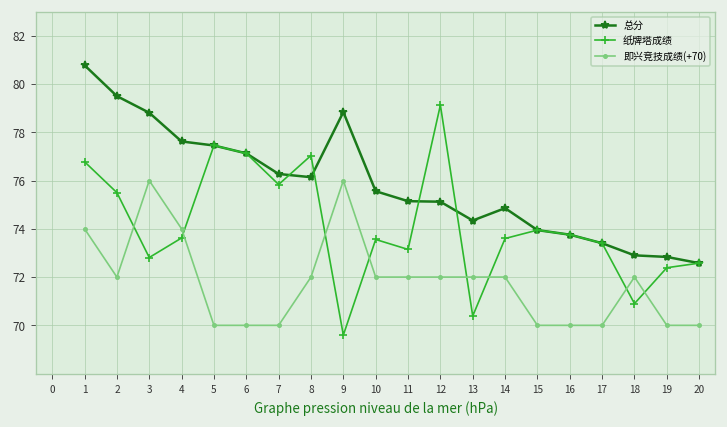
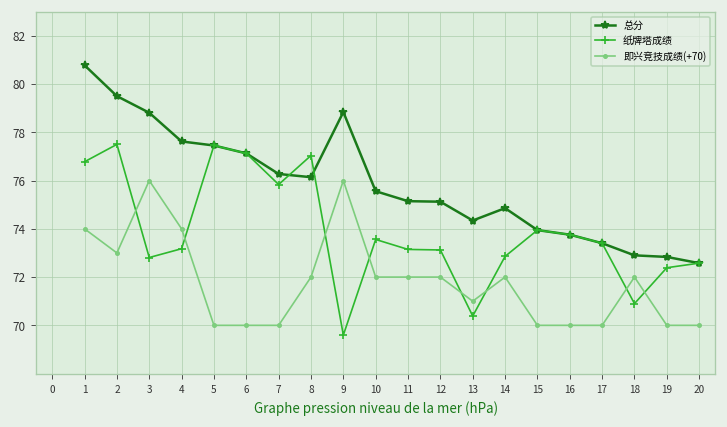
纸牌塔成绩, 2: 75.5 -> 77.5
即兴竞技成绩(+70), 2: 72.0 -> 73.0
纸牌塔成绩, 4: 73.6 -> 73.2
纸牌塔成绩, 12: 79.1 -> 73.1
即兴竞技成绩(+70), 13: 72.0 -> 71.0
纸牌塔成绩, 14: 73.6 -> 72.9
